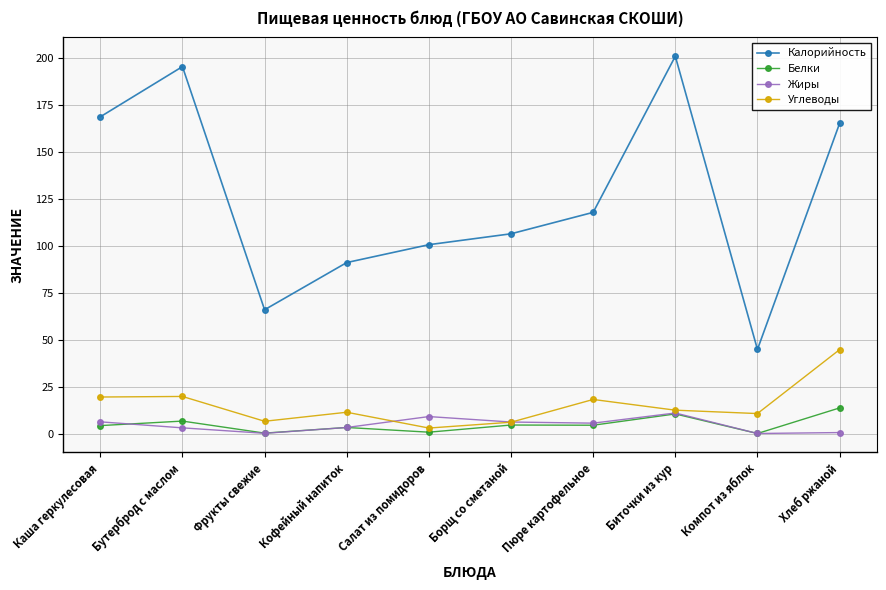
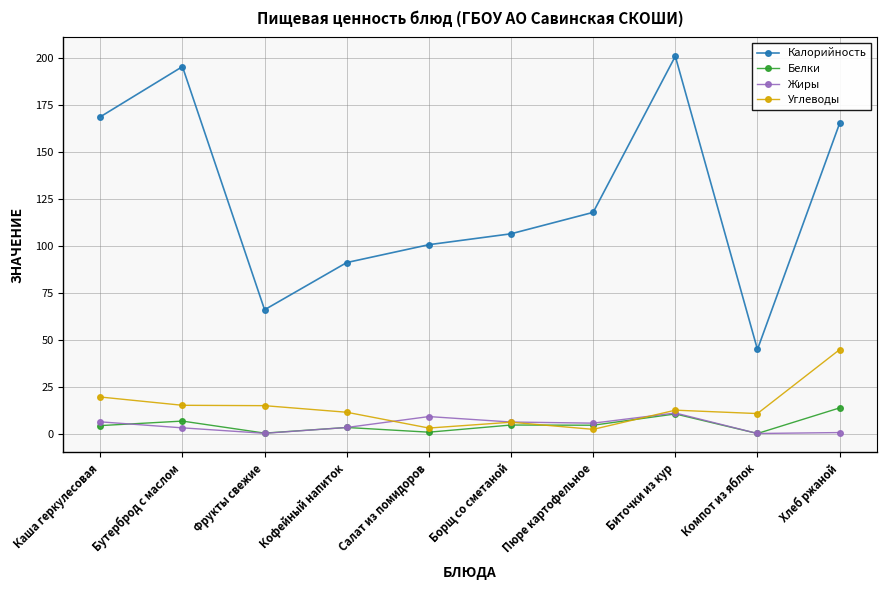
Углеводы, Бутерброд с маслом: 20 -> 15
Углеводы, Фрукты свежие: 7 -> 15
Углеводы, Пюре картофельное: 18 -> 2
